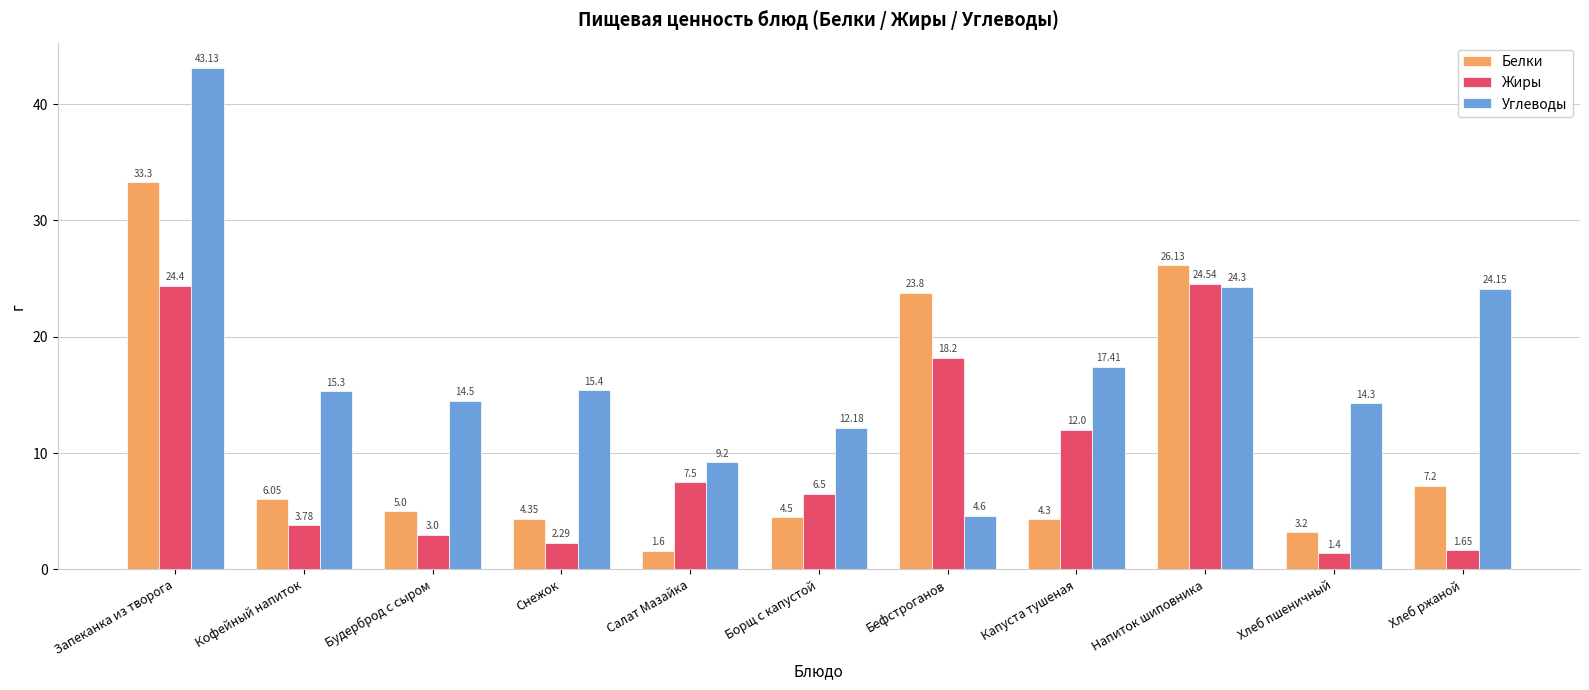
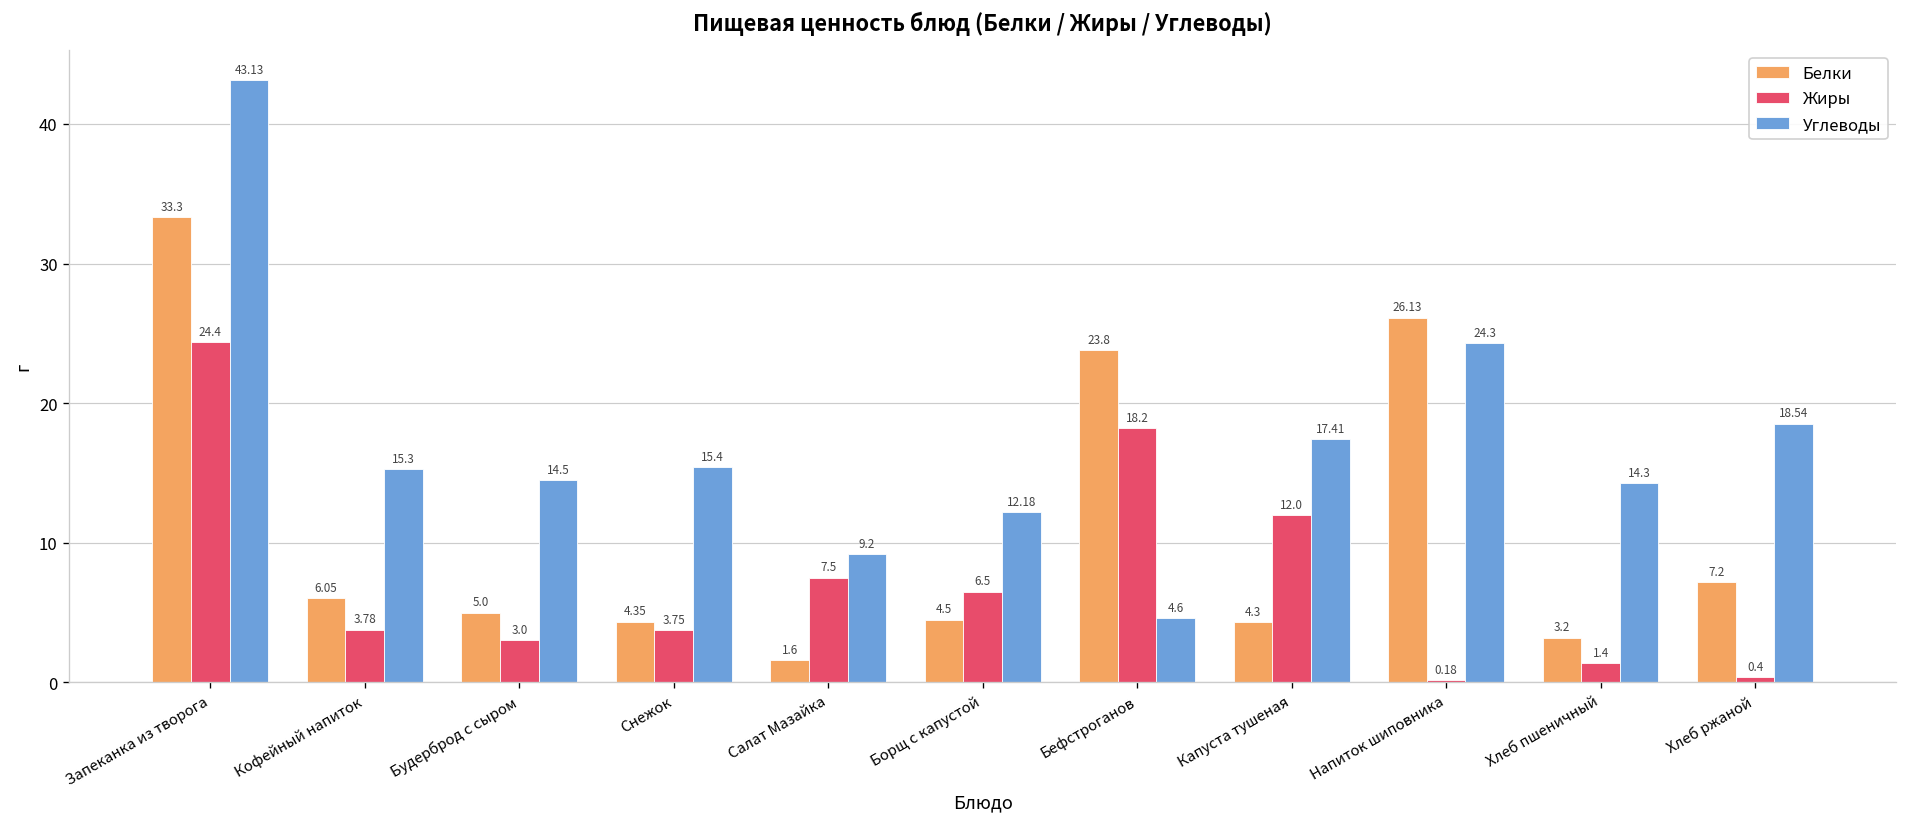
Жиры, Снежок: 2.29 -> 3.75
Жиры, Напиток шиповника: 24.54 -> 0.18
Жиры, Хлеб ржаной: 1.65 -> 0.4
Углеводы, Хлеб ржаной: 24.15 -> 18.54
